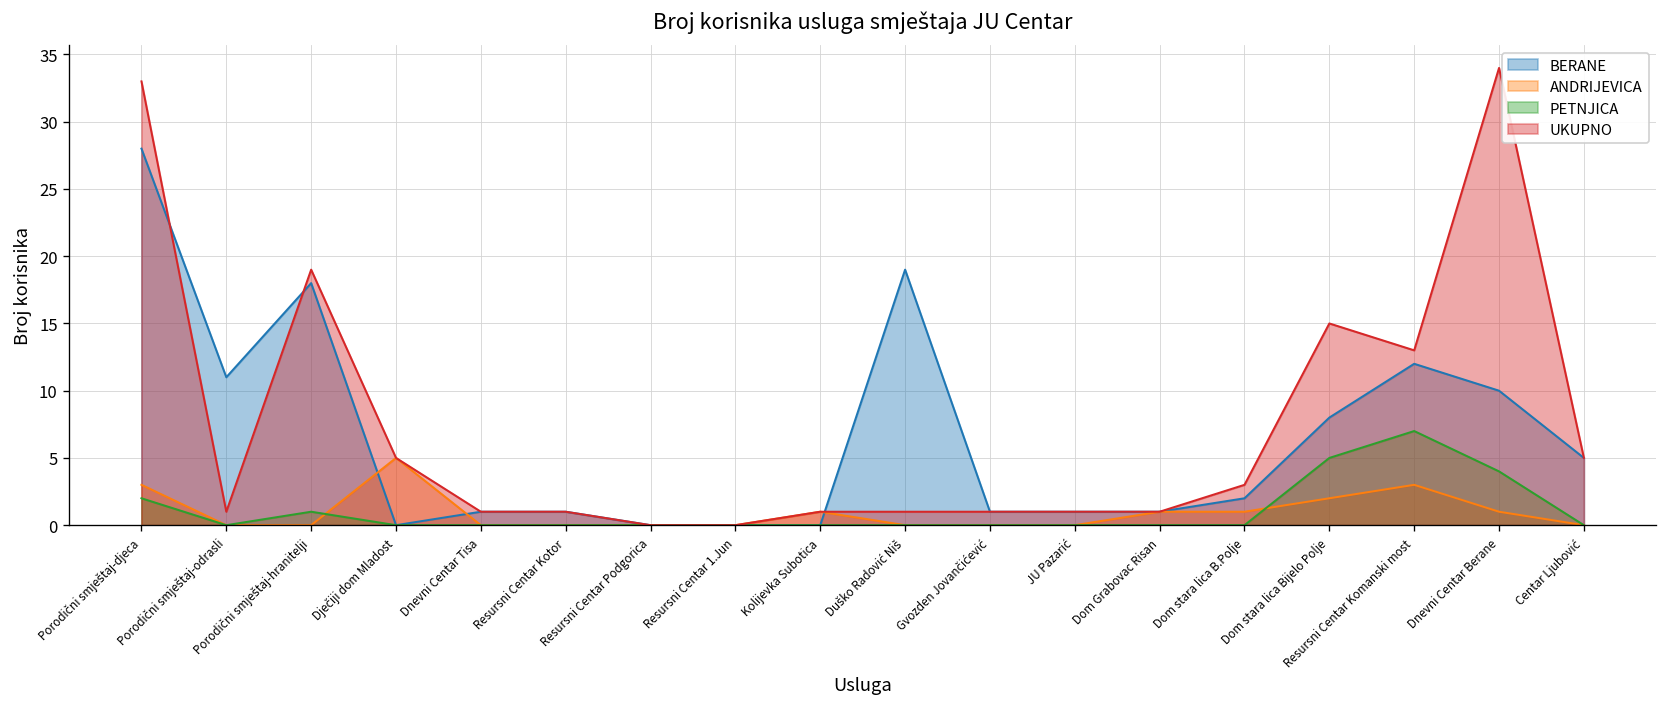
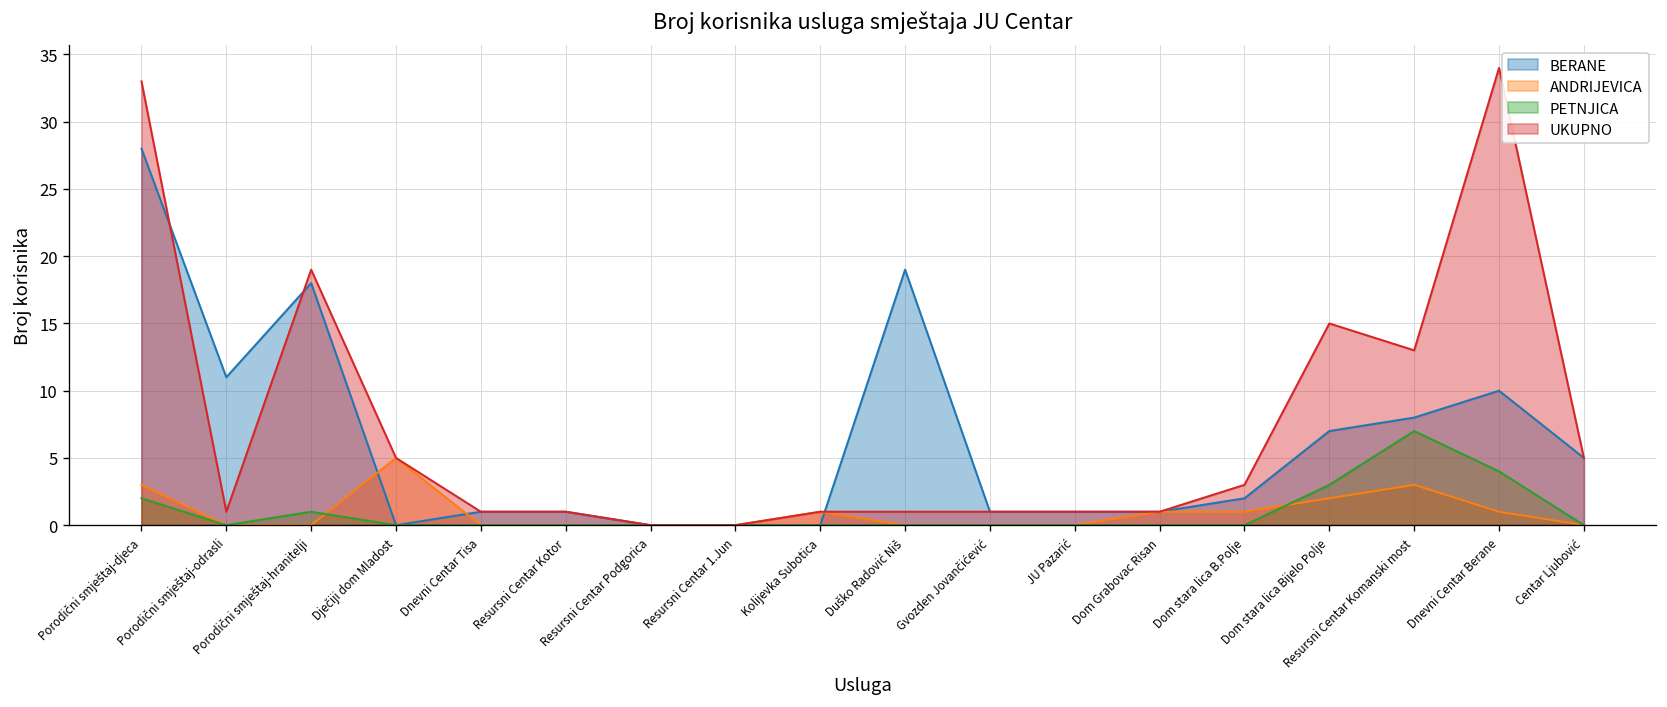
BERANE, Dom stara lica Bijelo Polje: 8 -> 7
PETNJICA, Dom stara lica Bijelo Polje: 5 -> 3
BERANE, Resursni Centar Komanski most: 12 -> 8
